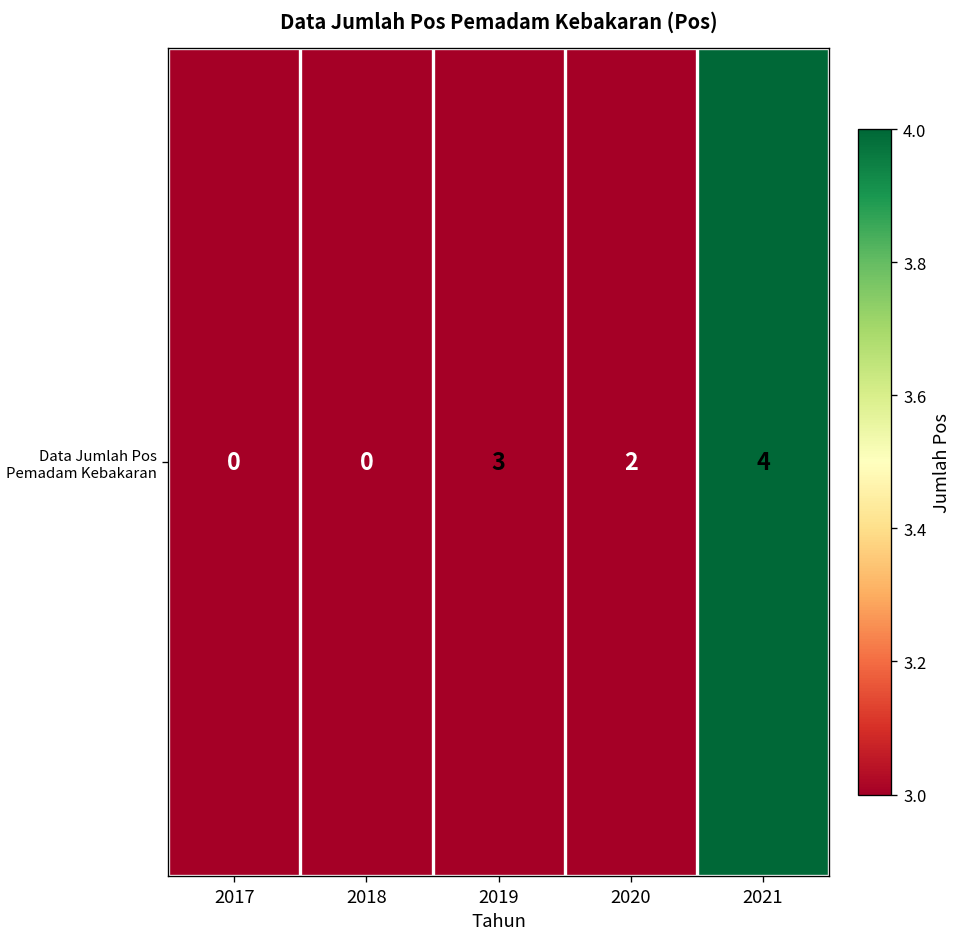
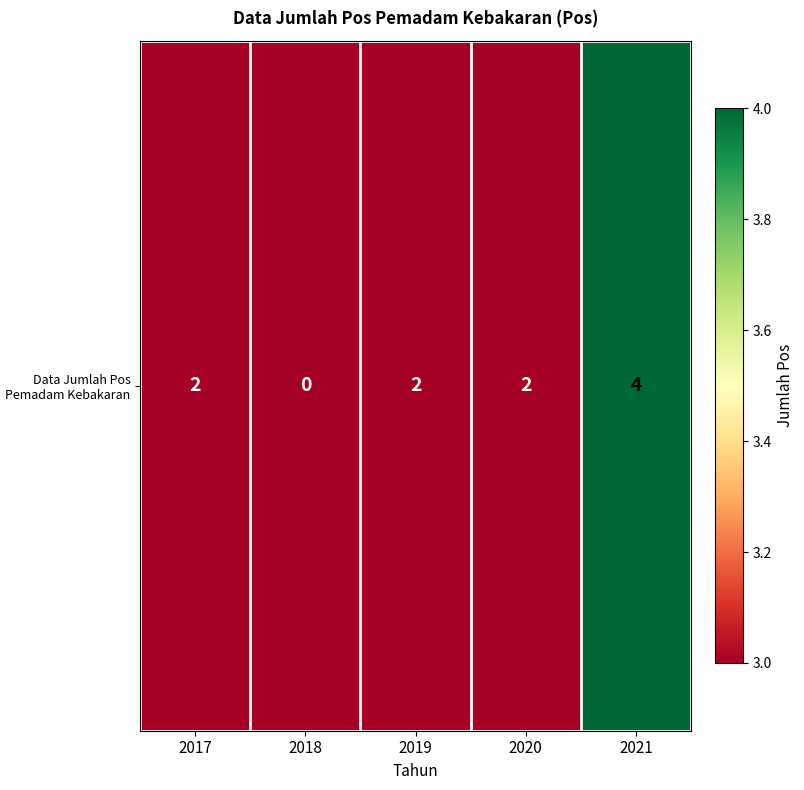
Data Jumlah Pos Pemadam Kebakaran, 2017: 0 -> 2
Data Jumlah Pos Pemadam Kebakaran, 2019: 3 -> 2
